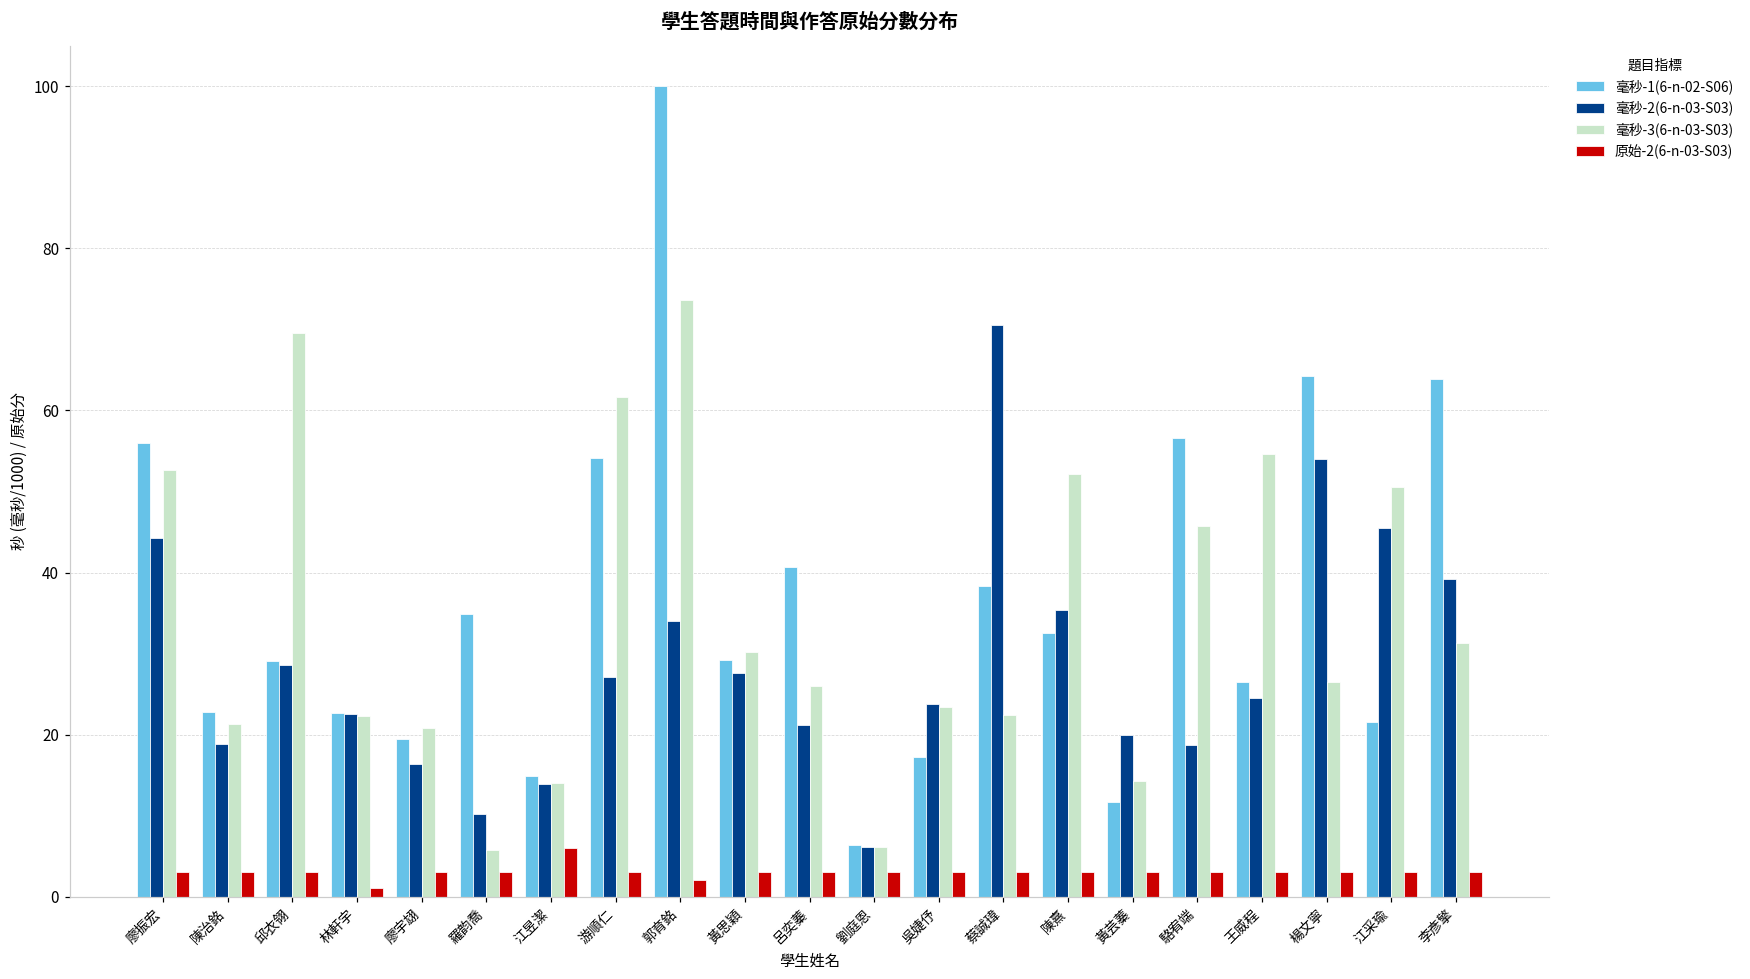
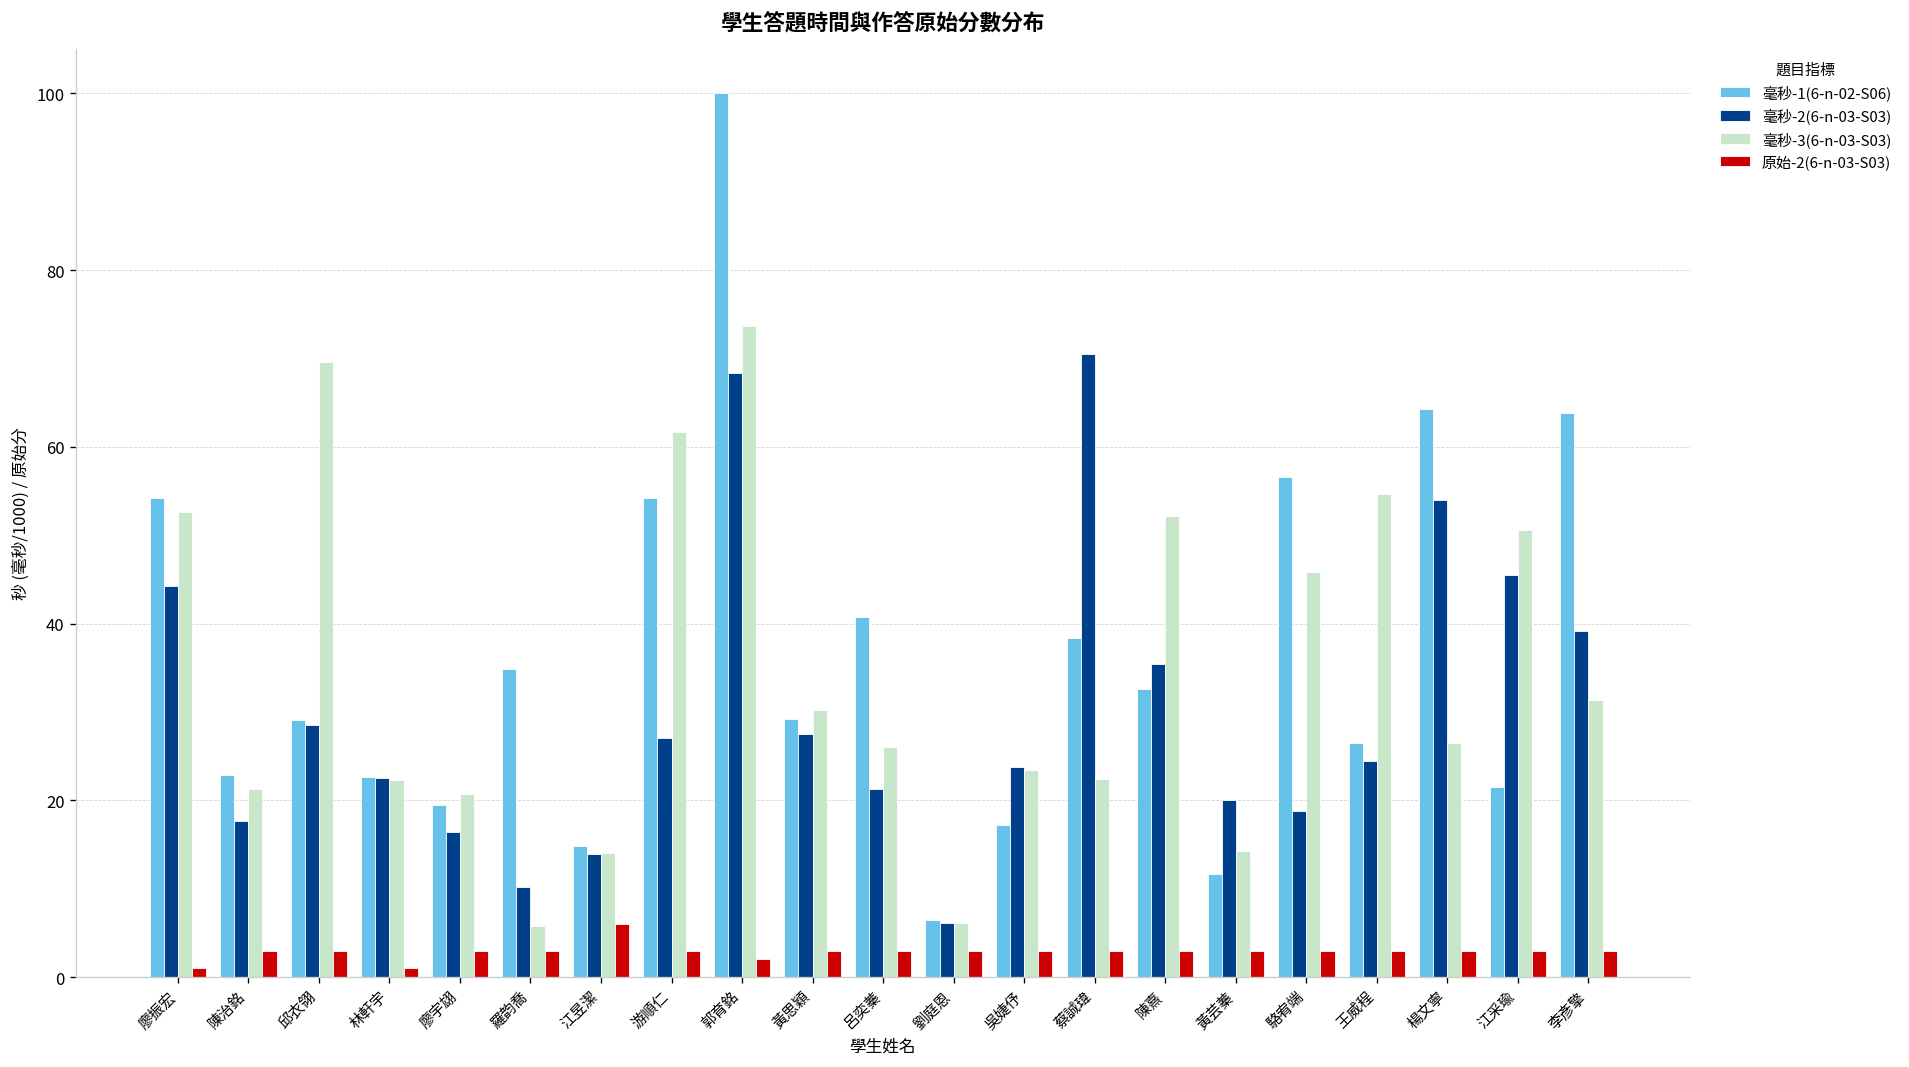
毫秒-1(6-n-02-S06), 廖振宏: 56 -> 54
原始-2(6-n-03-S03), 廖振宏: 3 -> 1
毫秒-2(6-n-03-S03), 陳治銘: 19 -> 18
毫秒-2(6-n-03-S03), 郭育銘: 34 -> 68
